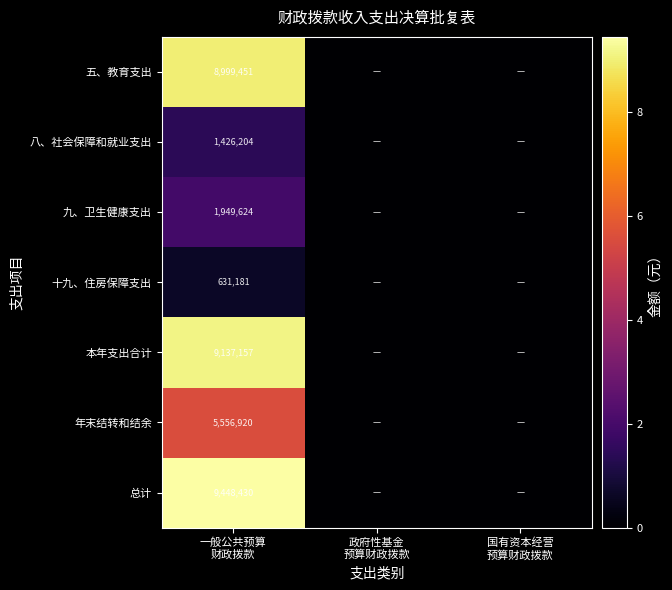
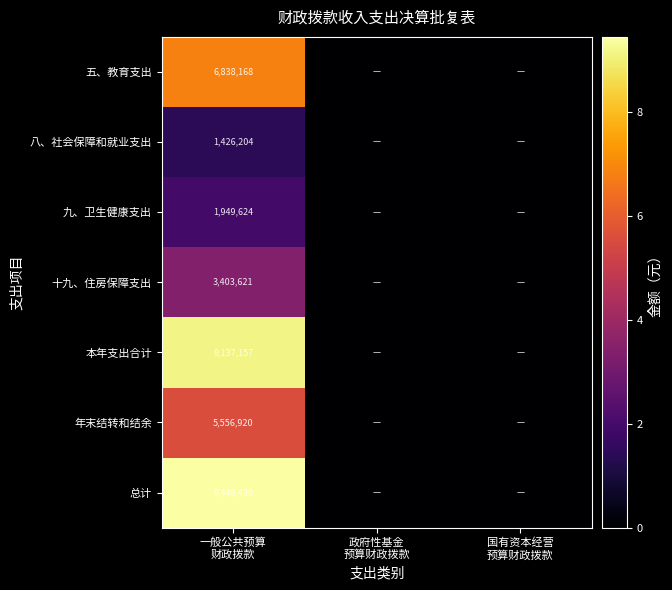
五、教育支出, 一般公共预算 财政拨款: 8,999,451 -> 6,838,168
十九、住房保障支出, 一般公共预算 财政拨款: 631,181 -> 3,403,621
